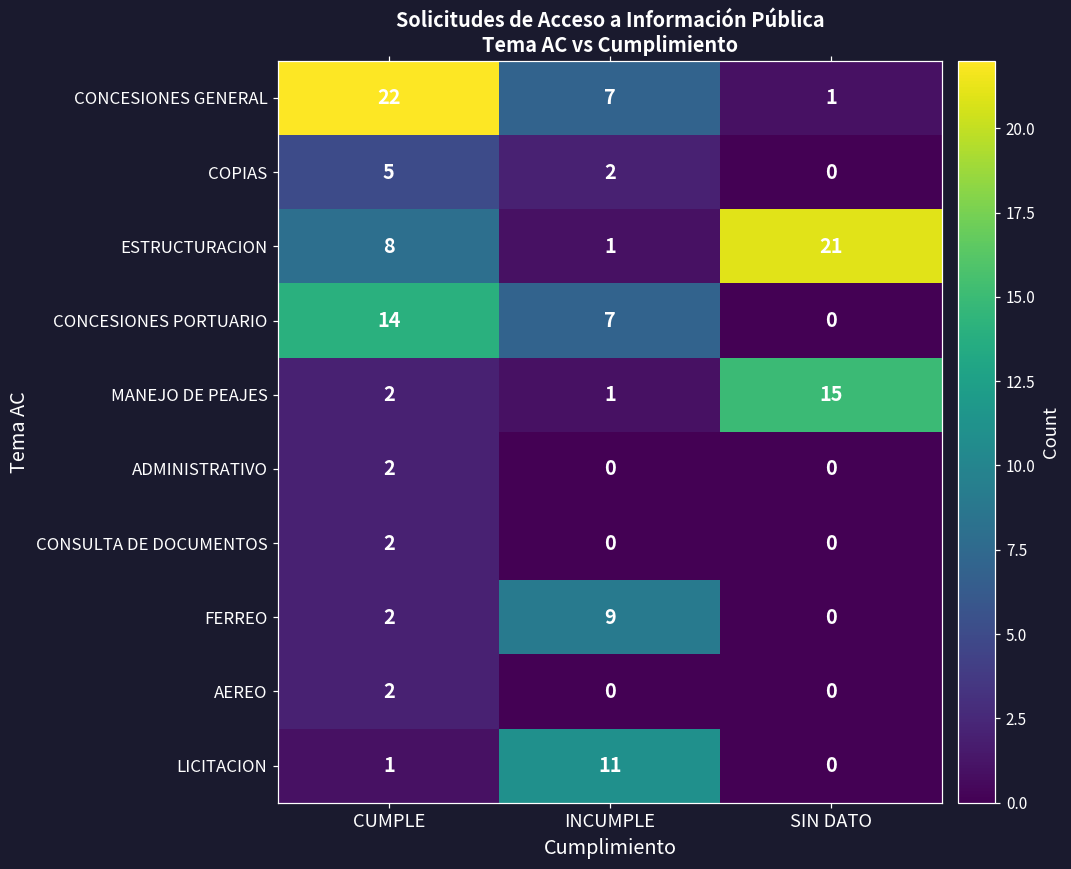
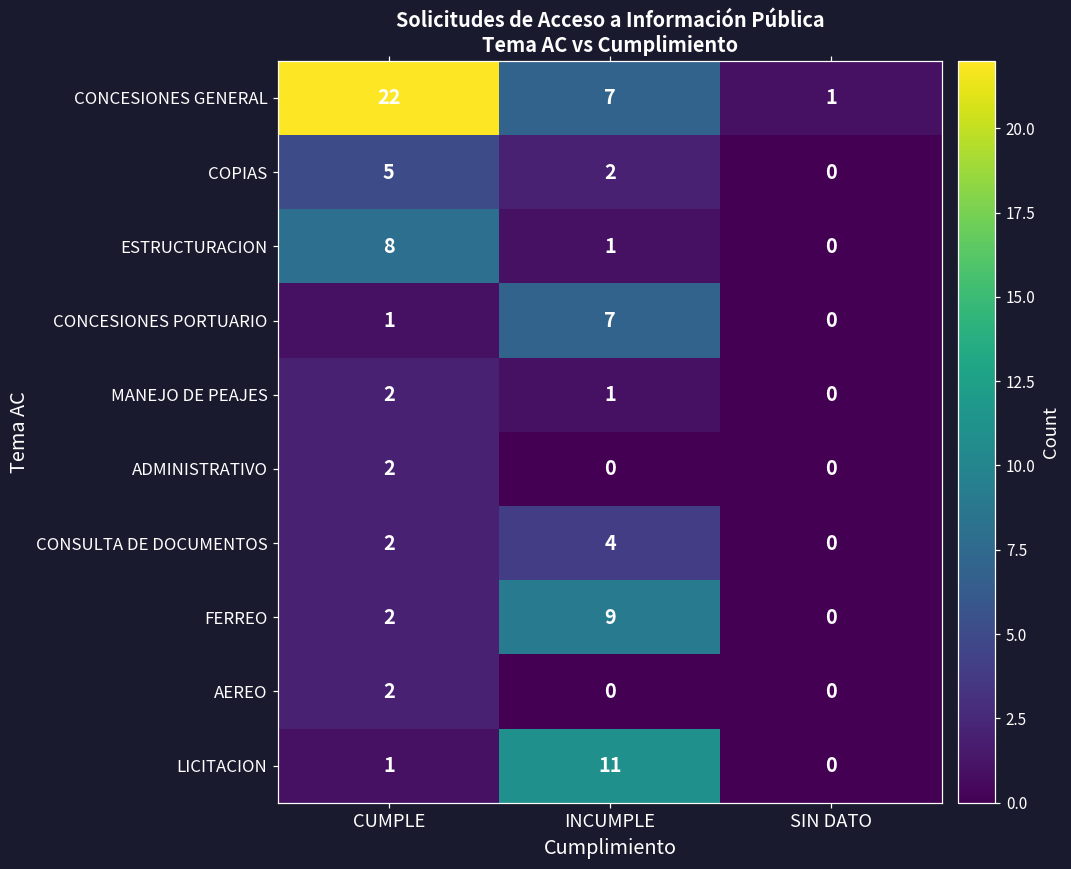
ESTRUCTURACION, SIN DATO: 21 -> 0
CONCESIONES PORTUARIO, CUMPLE: 14 -> 1
MANEJO DE PEAJES, SIN DATO: 15 -> 0
CONSULTA DE DOCUMENTOS, INCUMPLE: 0 -> 4
